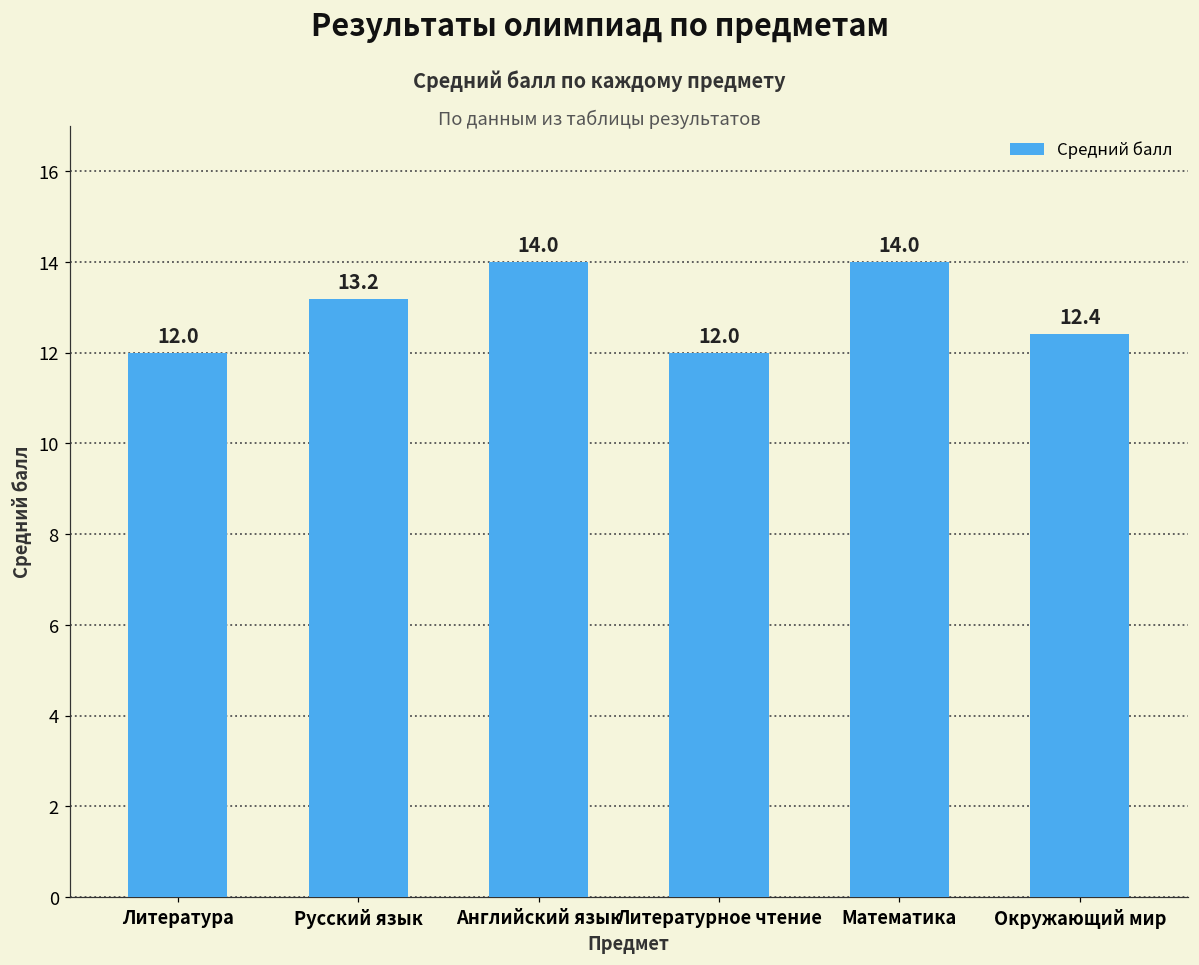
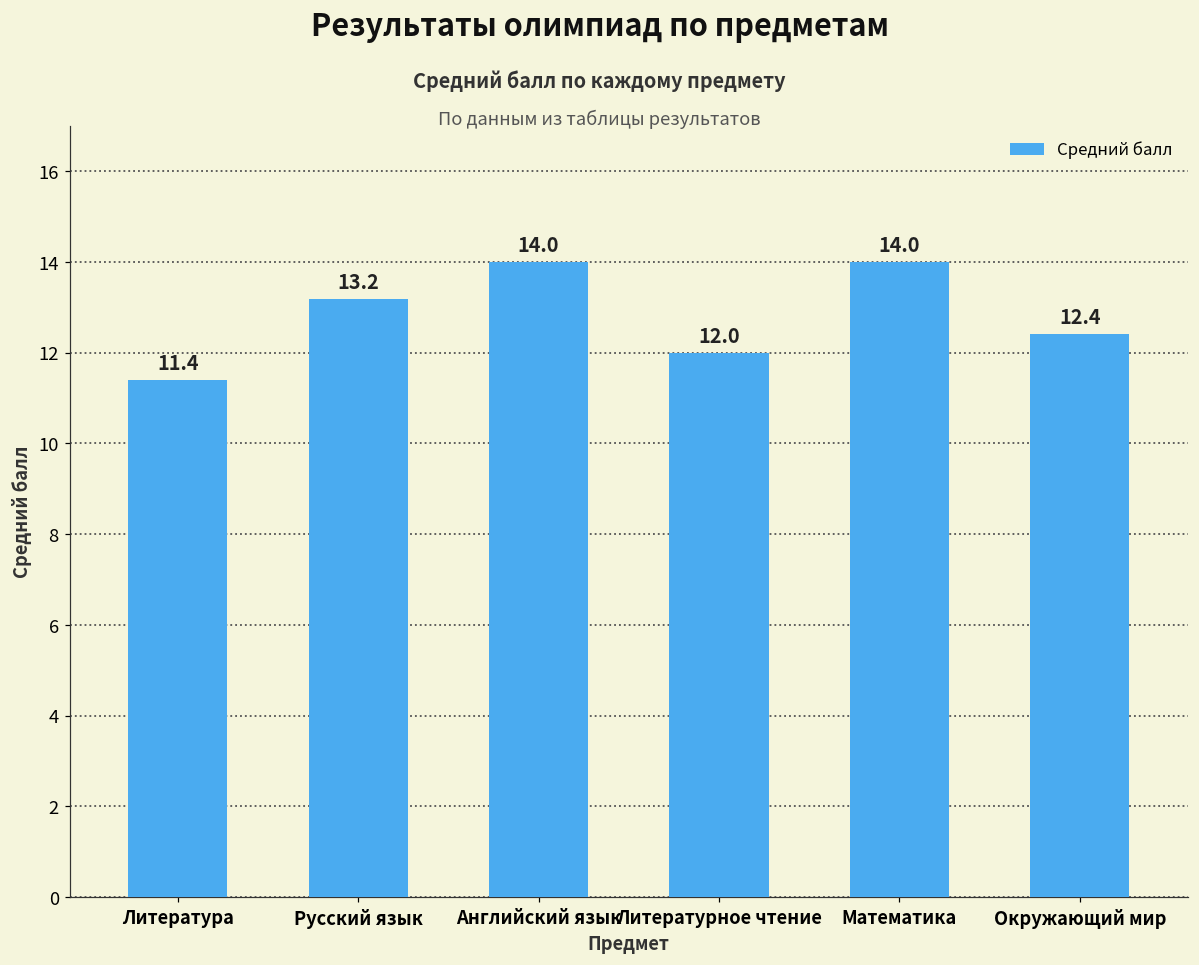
Литература: 12.0 -> 11.4
